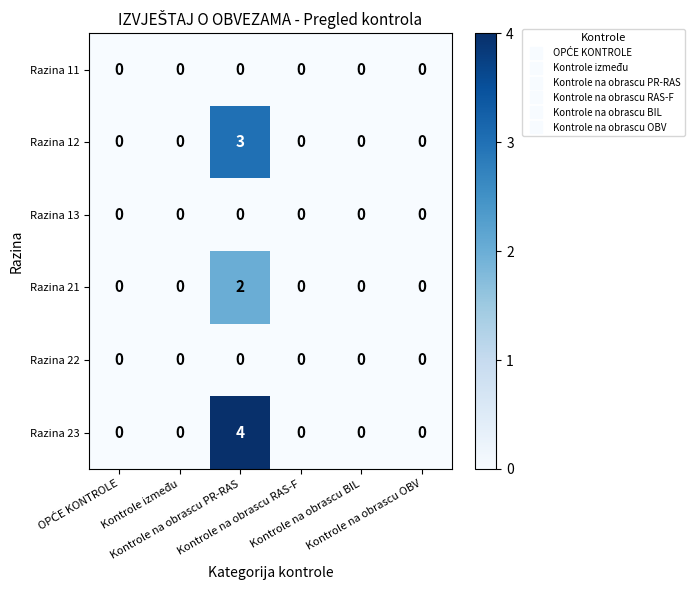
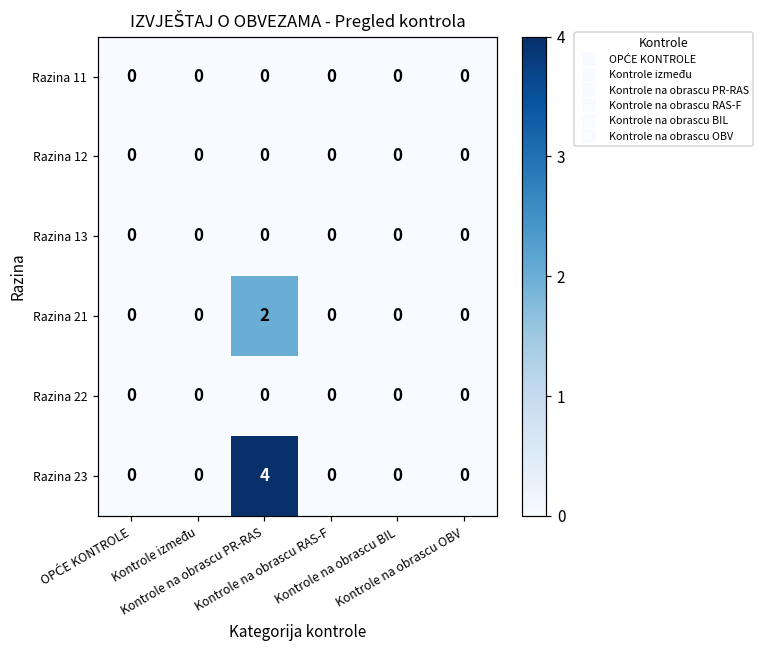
Razina 12, Kontrole na obrascu PR-RAS: 3 -> 0
